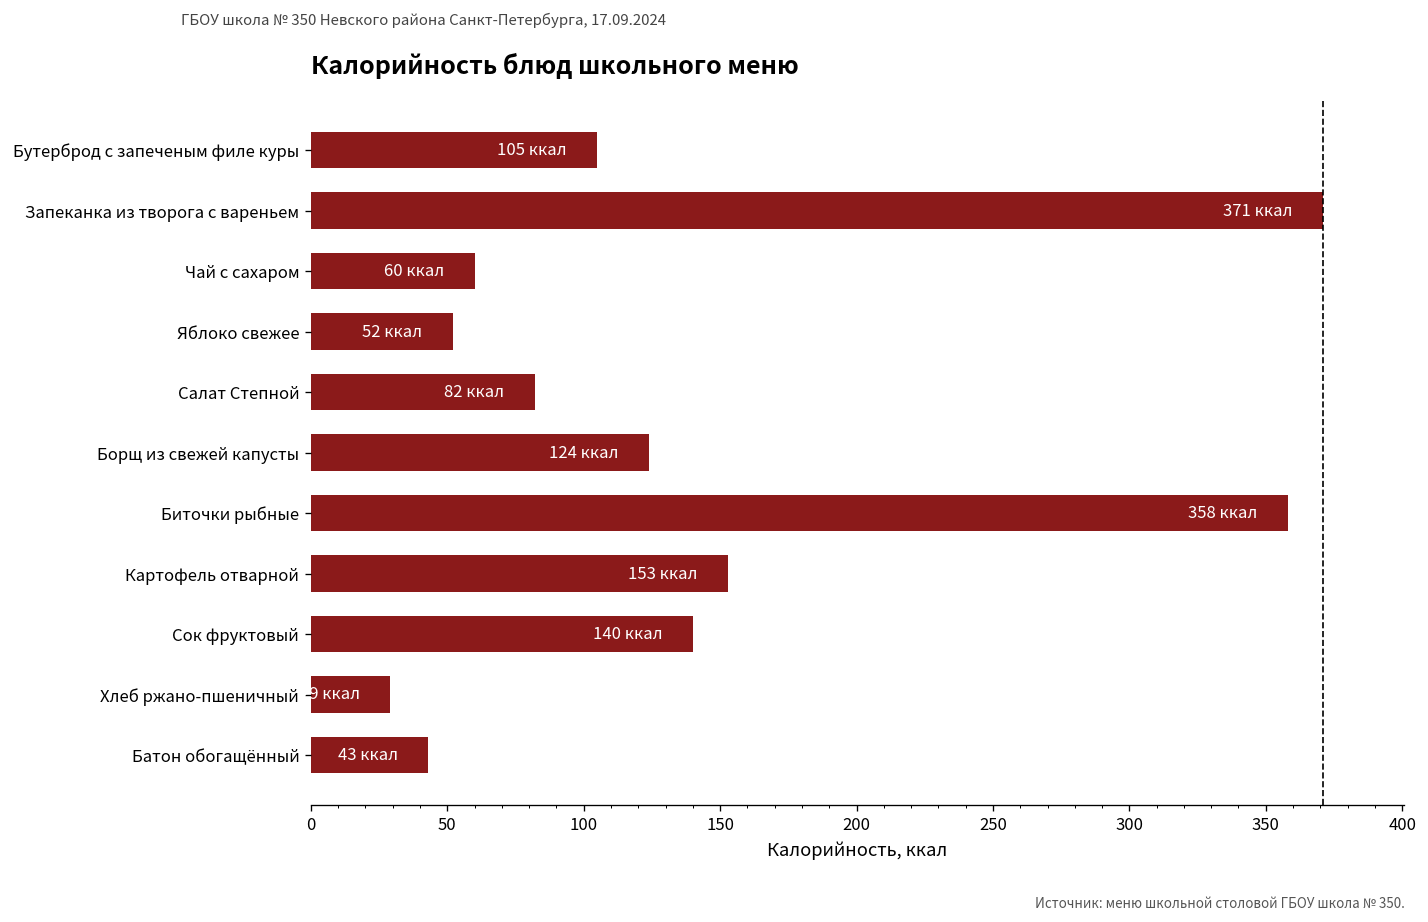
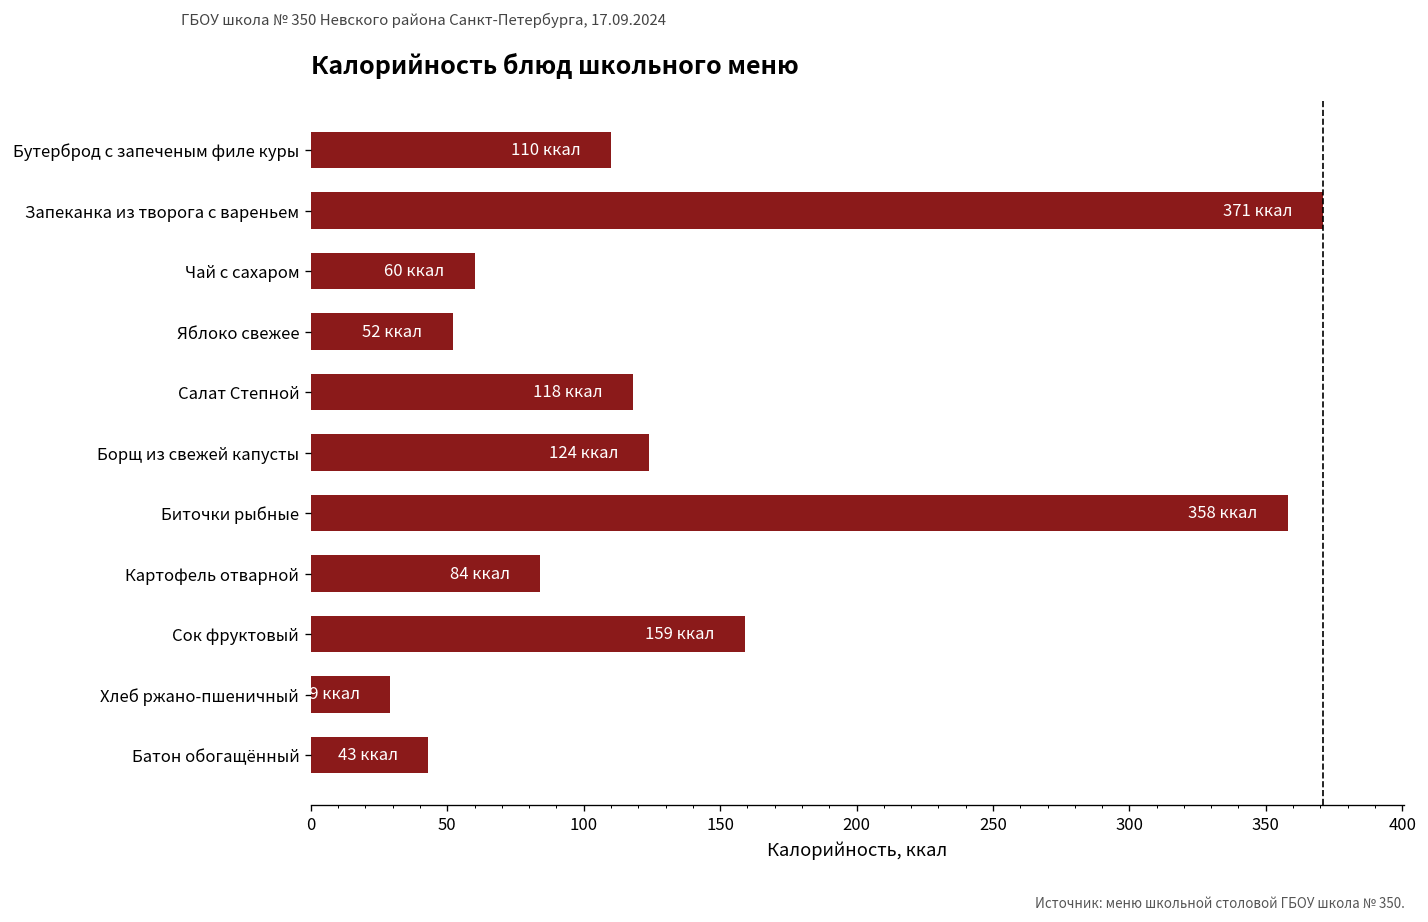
Бутерброд с запеченым филе куры: 105 -> 110
Салат Степной: 82 -> 118
Картофель отварной: 153 -> 84
Сок фруктовый: 140 -> 159
